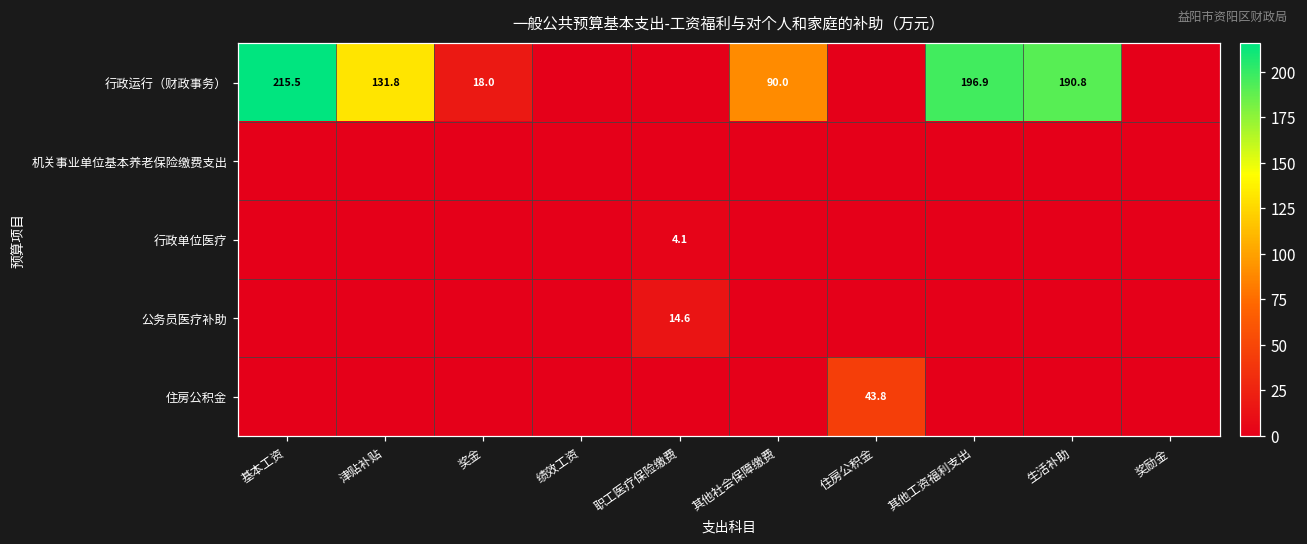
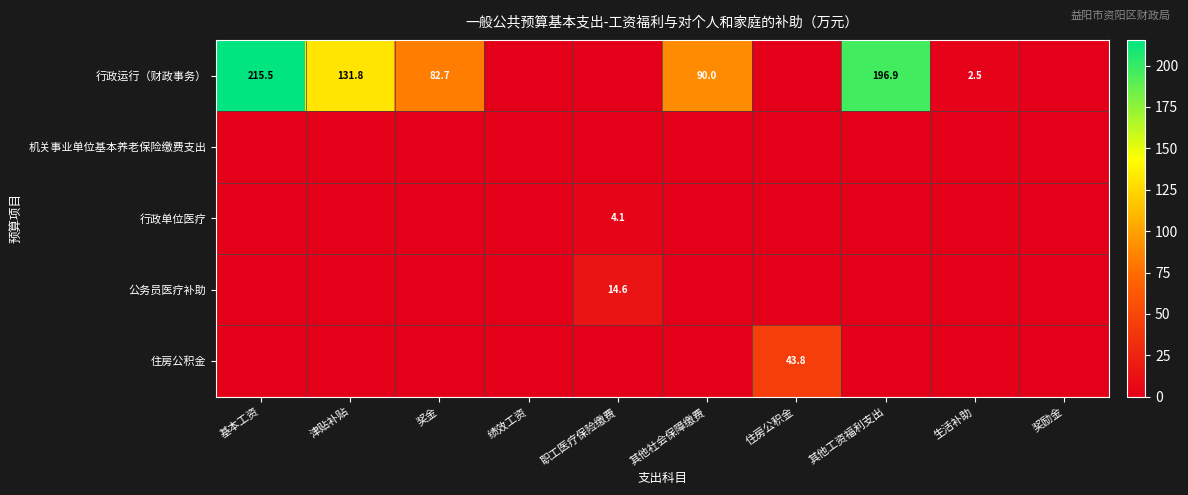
行政运行（财政事务）, 奖金: 18.0 -> 82.7
行政运行（财政事务）, 生活补助: 190.8 -> 2.5
